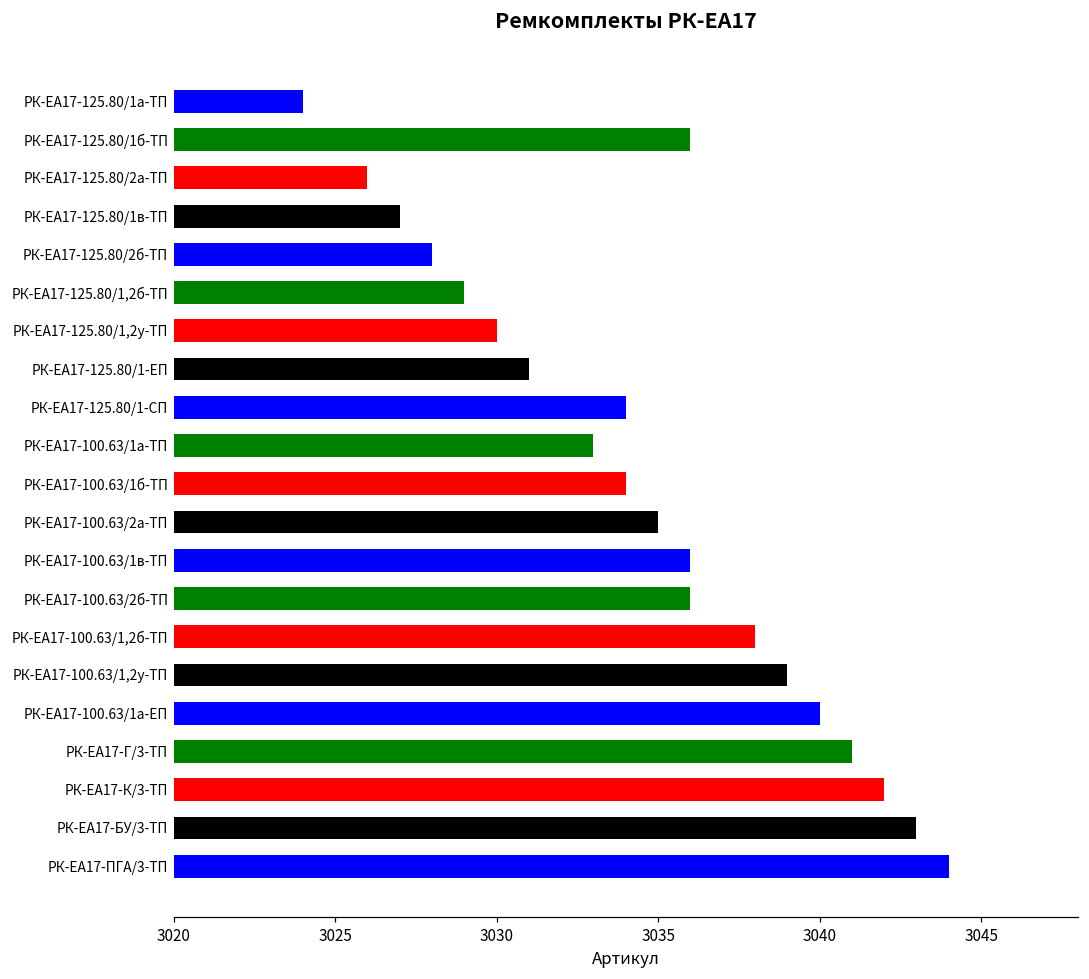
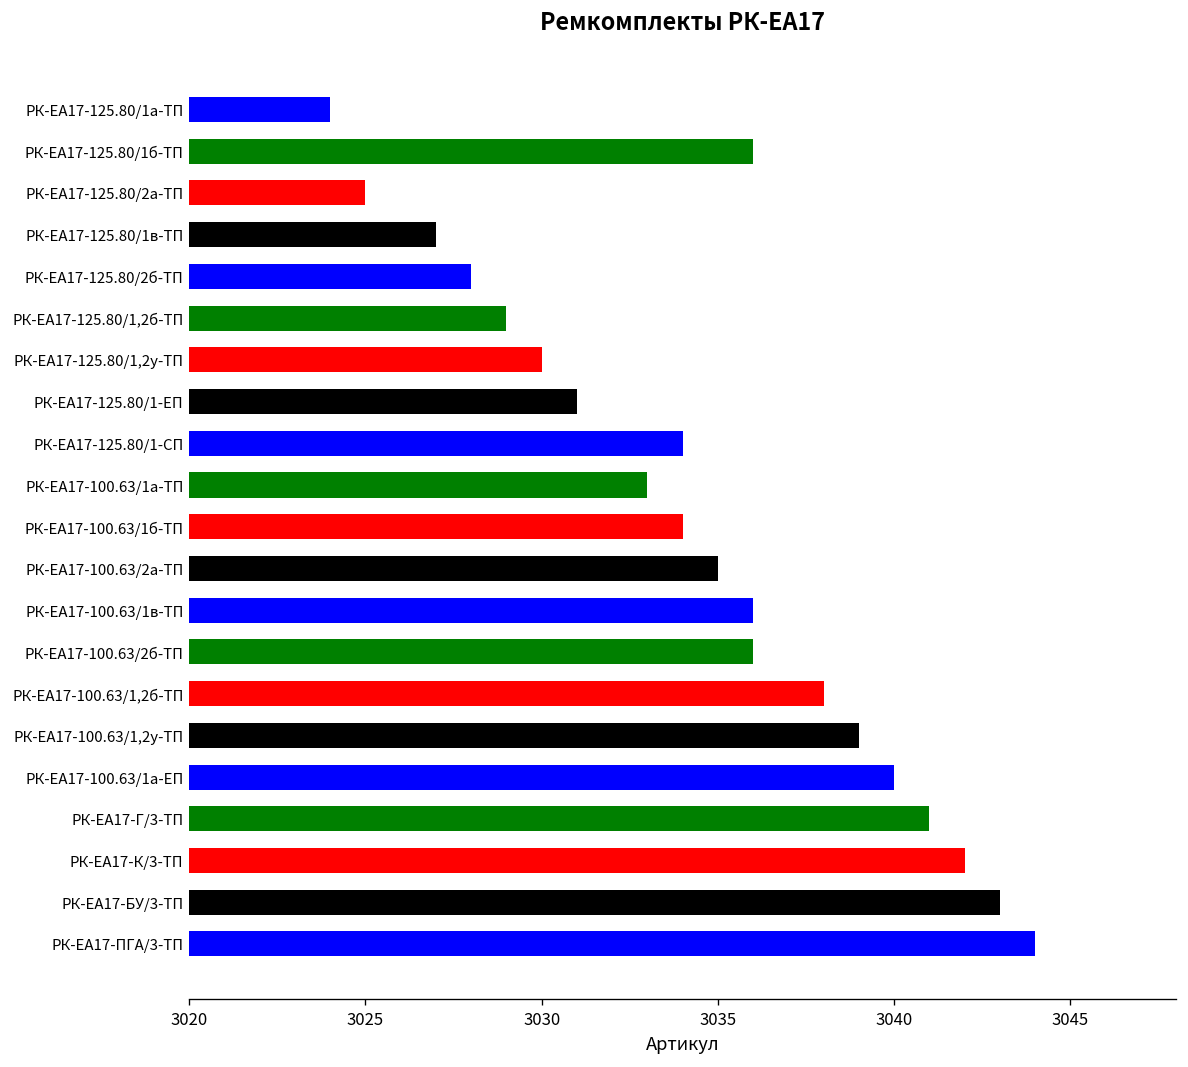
РК-ЕА17-125.80/2а-ТП: 3026 -> 3025
